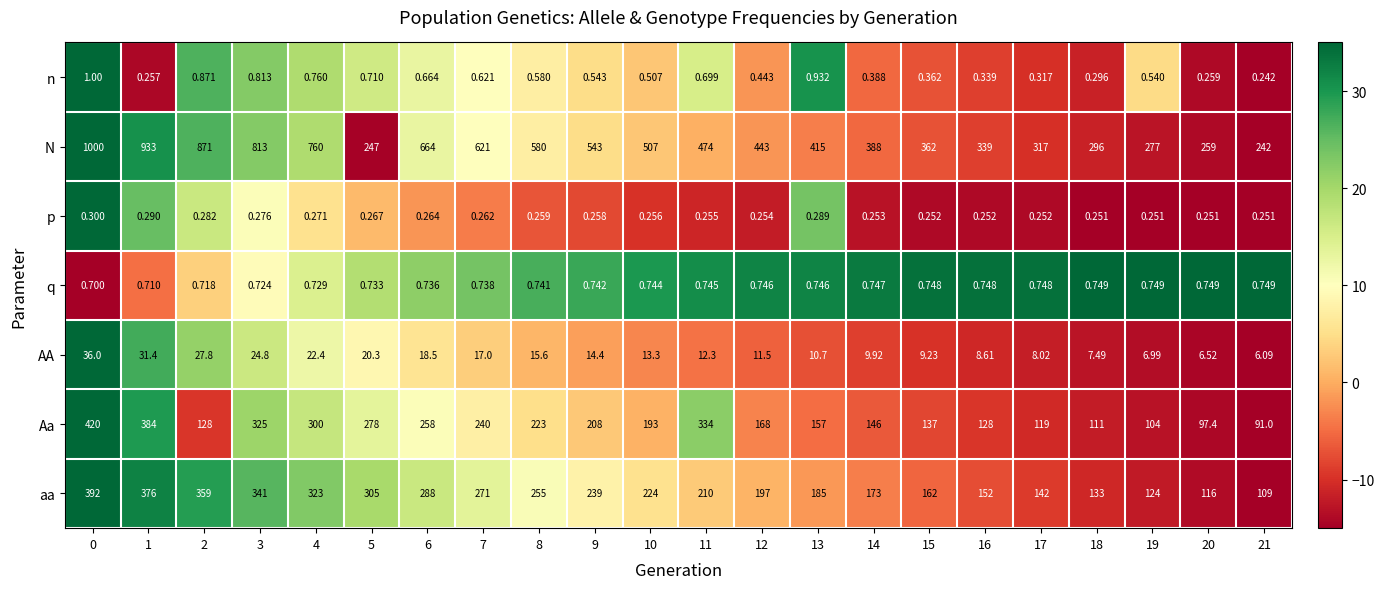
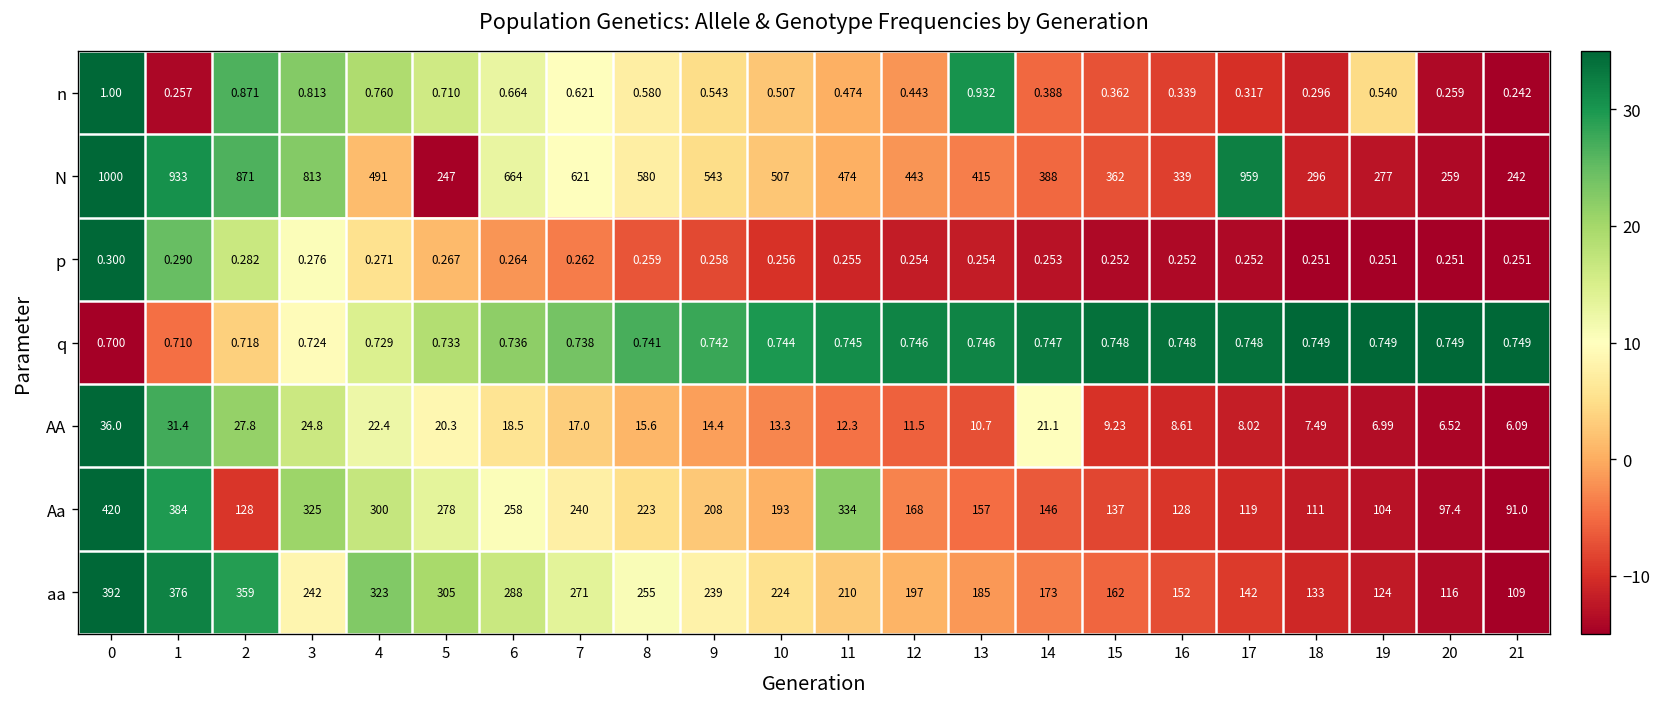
n, 11: 0.699 -> 0.474
N, 4: 760 -> 491
N, 17: 317 -> 959
p, 13: 0.289 -> 0.254
AA, 14: 9.92 -> 21.1
aa, 3: 341 -> 242
